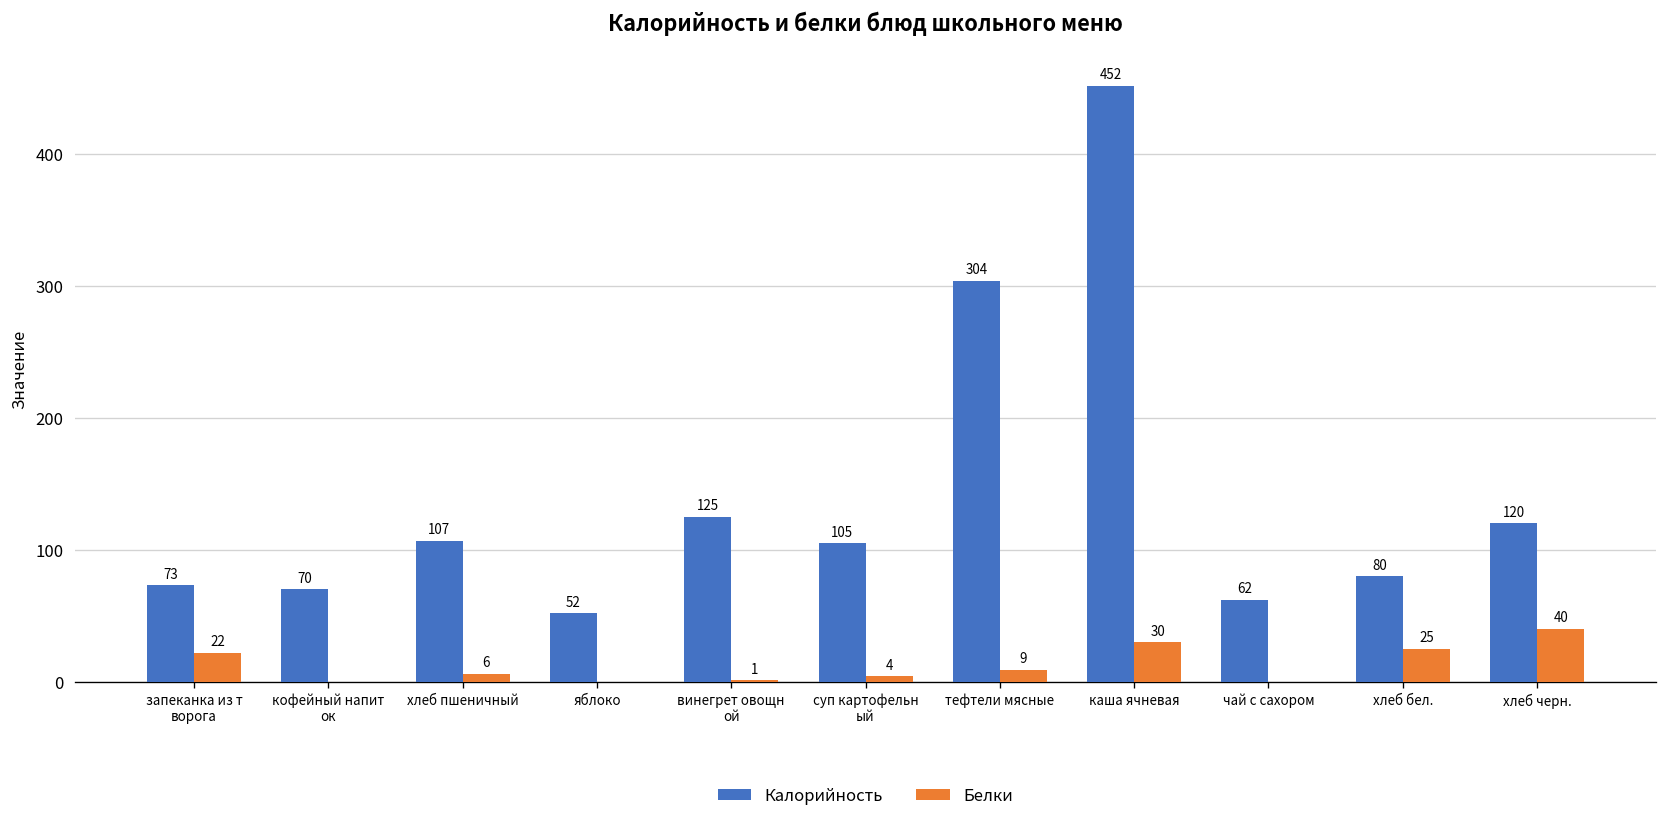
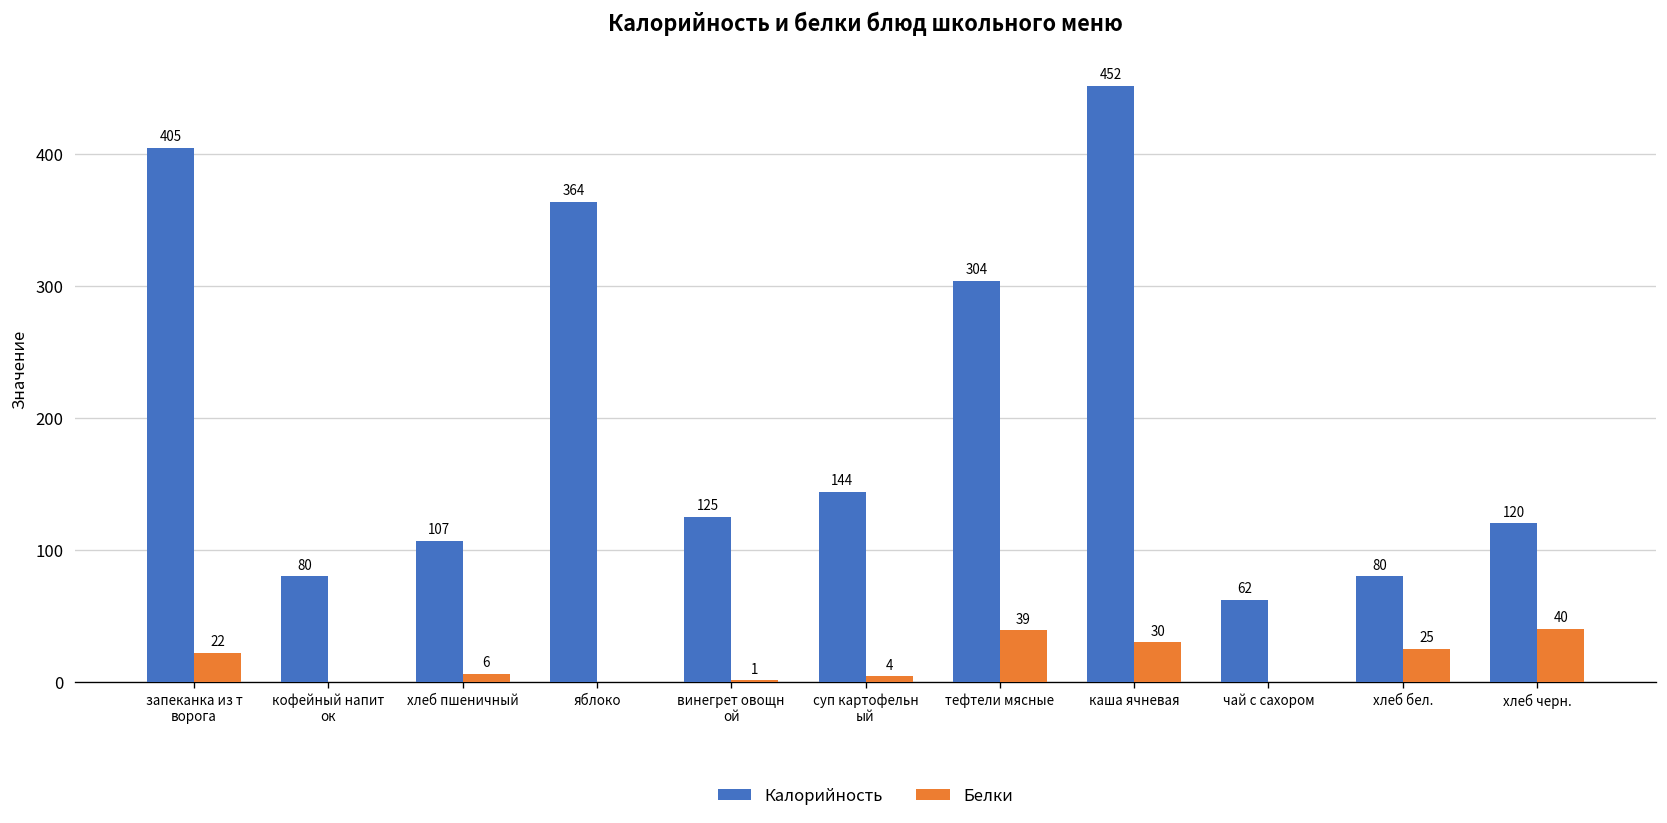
Калорийность, запеканка из т ворога: 73 -> 405
Калорийность, кофейный напит ок: 70 -> 80
Калорийность, яблоко: 52 -> 364
Калорийность, суп картофельн ый: 105 -> 144
Белки, тефтели мясные: 9 -> 39
